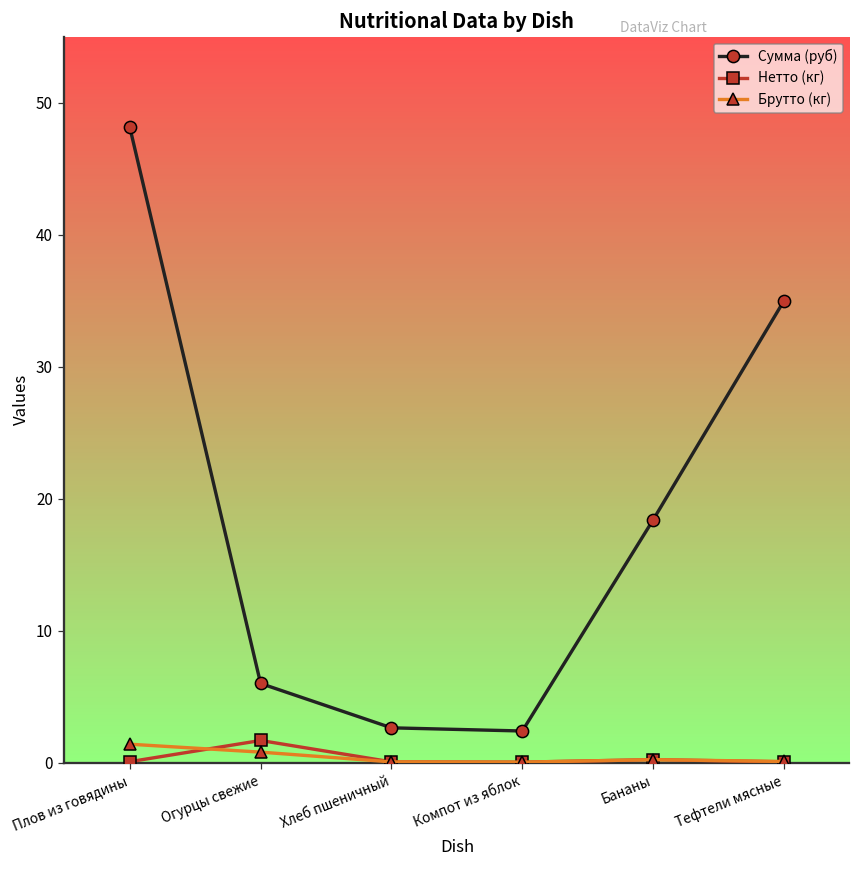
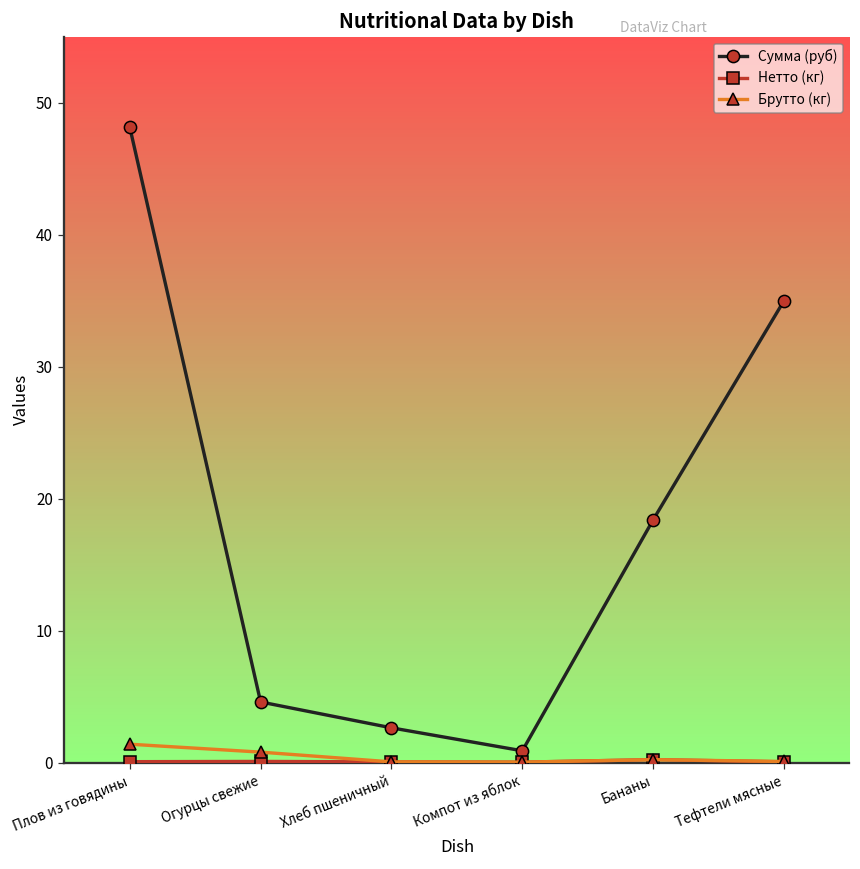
Сумма (руб), Огурцы свежие: 6.0 -> 4.6
Нетто (кг), Огурцы свежие: 1.7 -> 0.1
Сумма (руб), Компот из яблок: 2.4 -> 0.9
